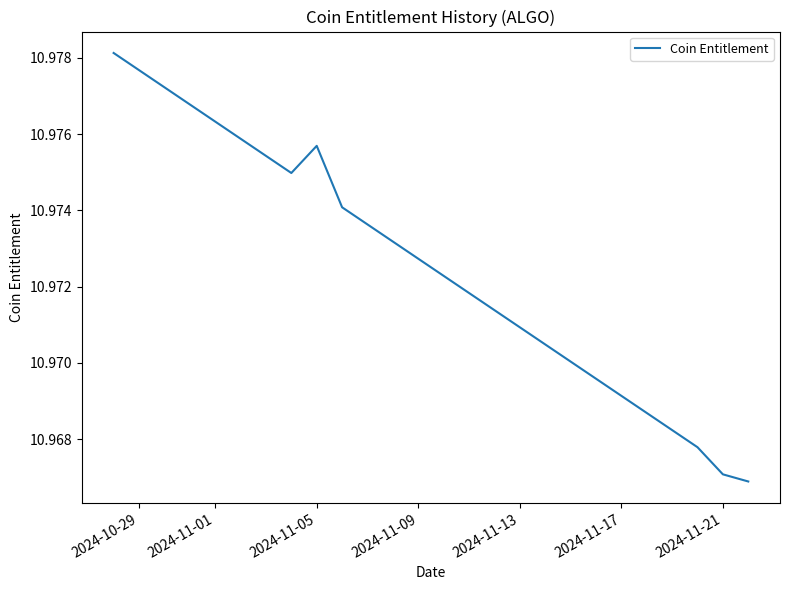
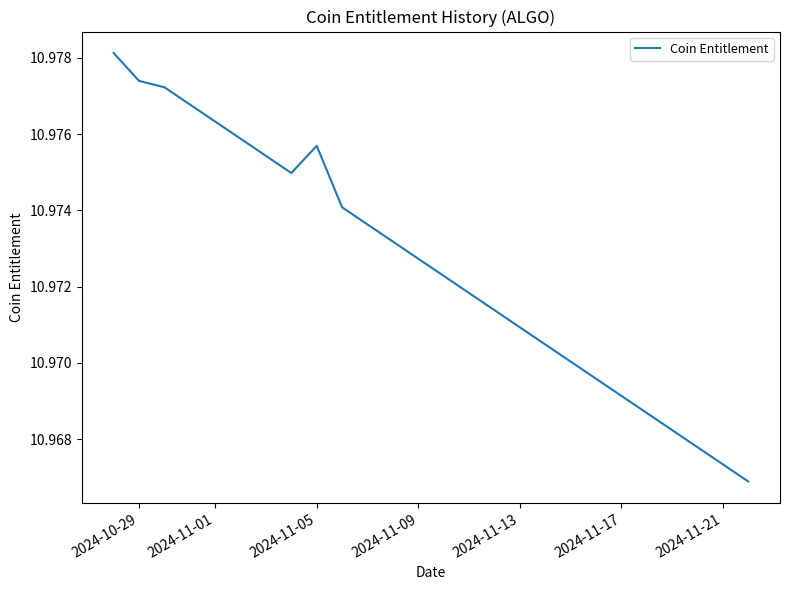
2024-10-29: 10.9777 -> 10.9774
2024-11-21: 10.9671 -> 10.9673
